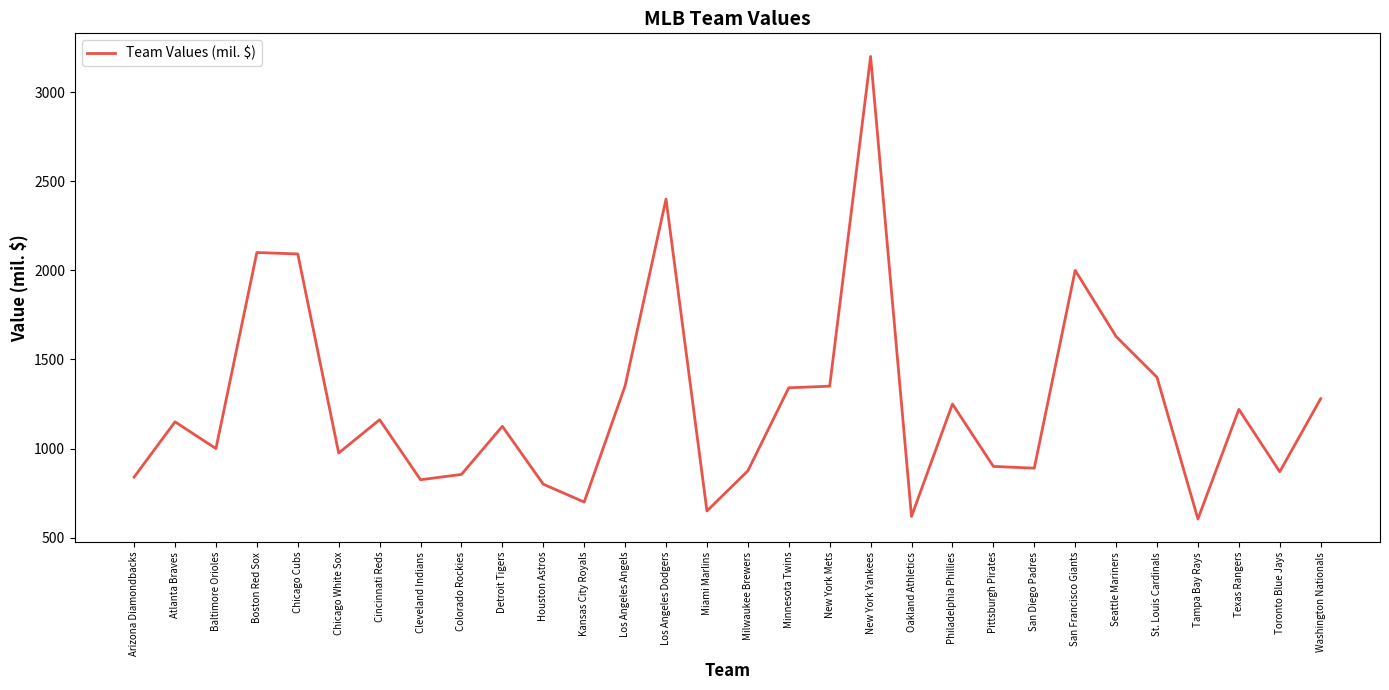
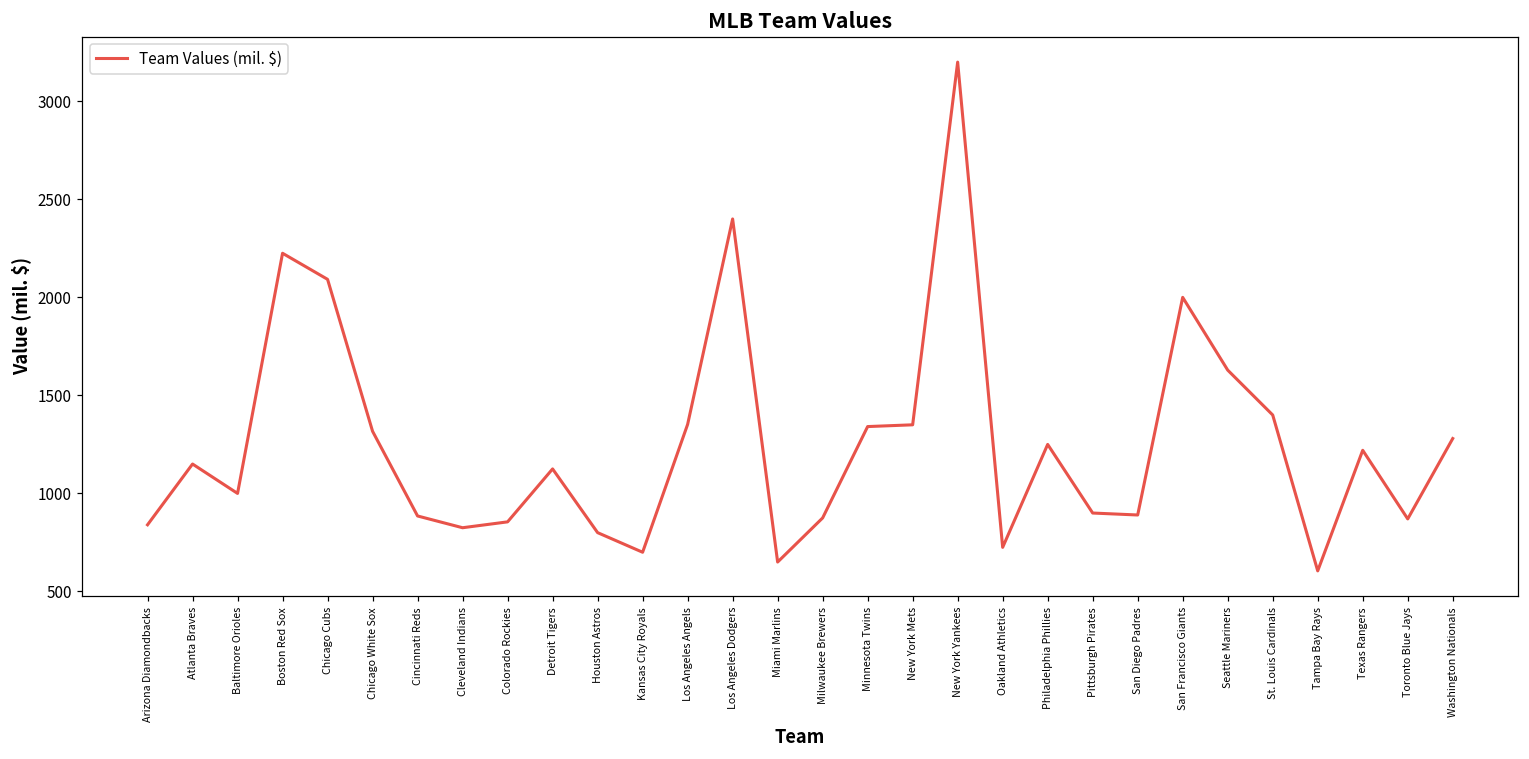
Boston Red Sox: 2100 -> 2230
Chicago White Sox: 980 -> 1320
Cincinnati Reds: 1160 -> 890
Oakland Athletics: 620 -> 730
